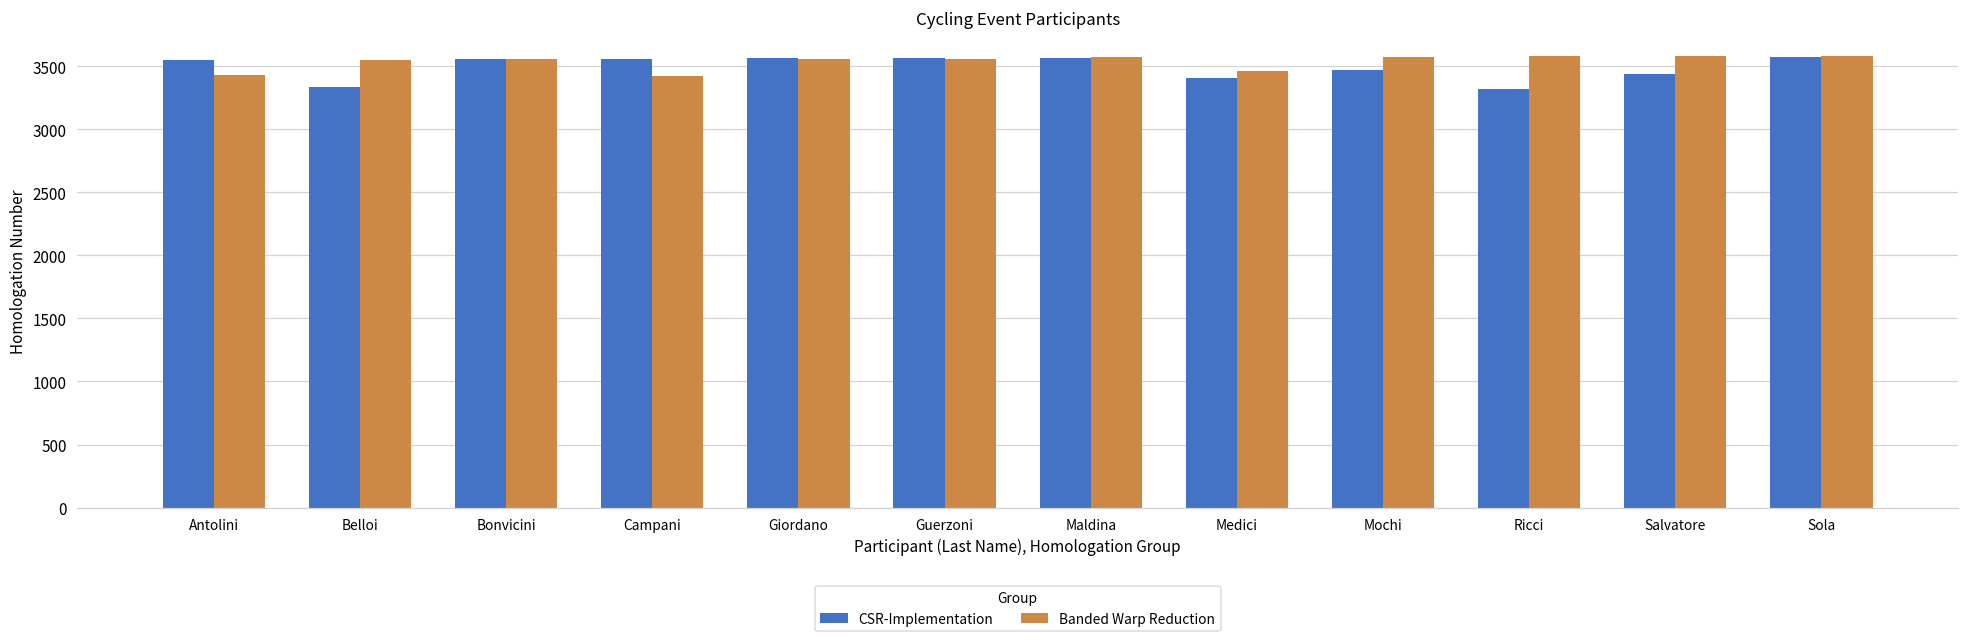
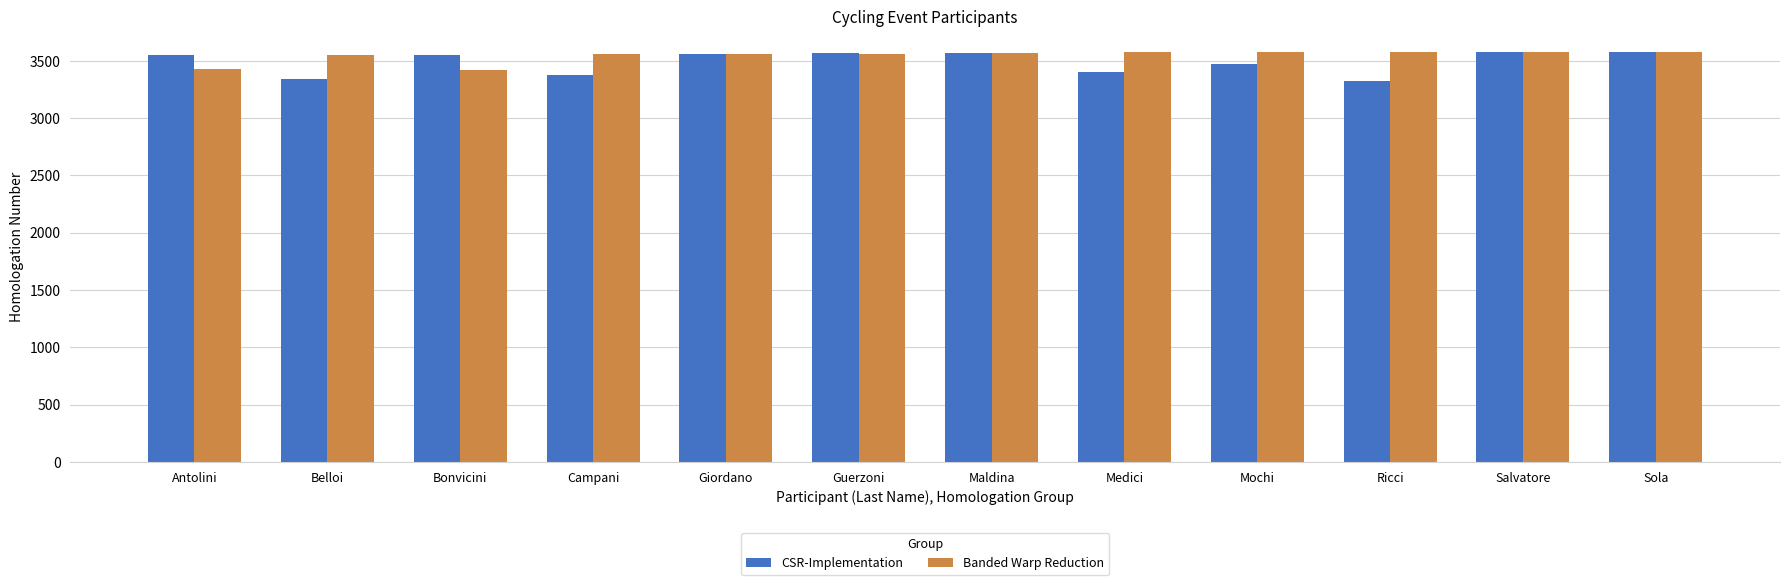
Banded Warp Reduction, Bonvicini: 3560 -> 3420
CSR-Implementation, Campani: 3560 -> 3380
Banded Warp Reduction, Campani: 3420 -> 3560
Banded Warp Reduction, Medici: 3460 -> 3570
CSR-Implementation, Salvatore: 3440 -> 3570
